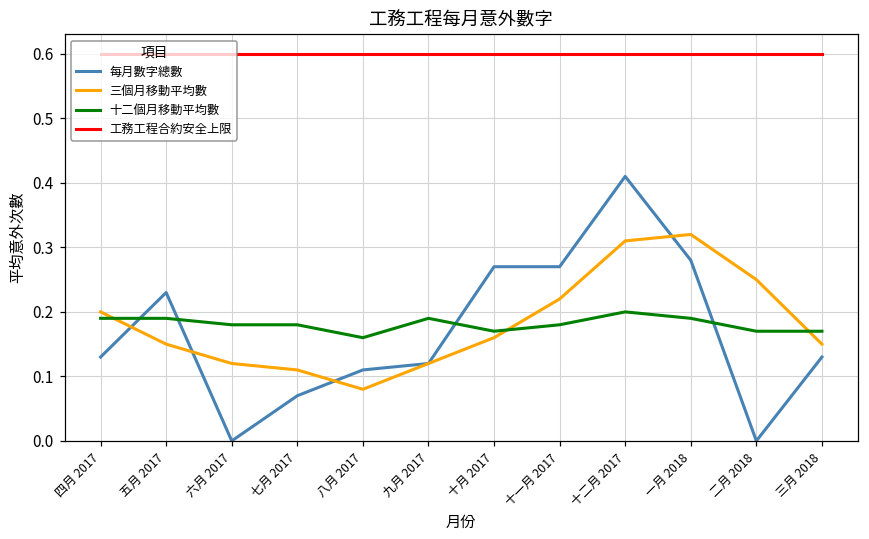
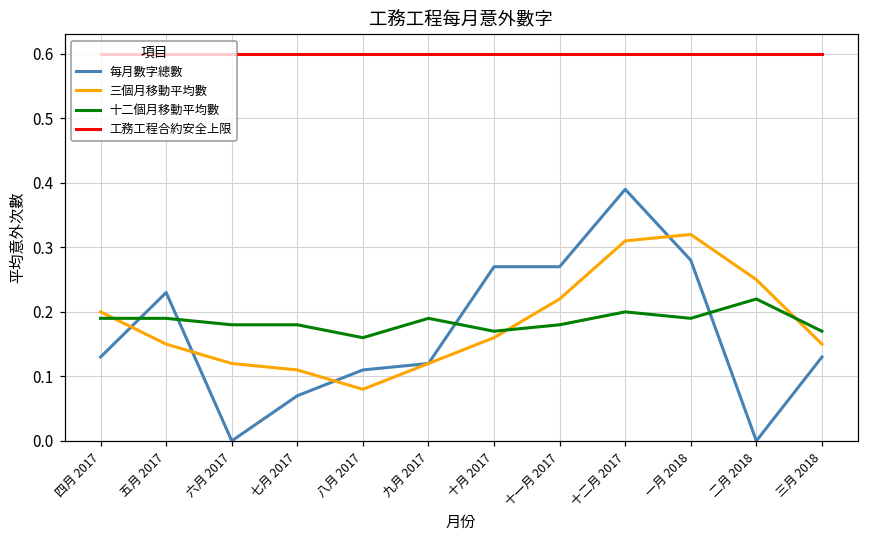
每月數字總數, 十二月 2017: 0.41 -> 0.39
十二個月移動平均數, 二月 2018: 0.17 -> 0.22
